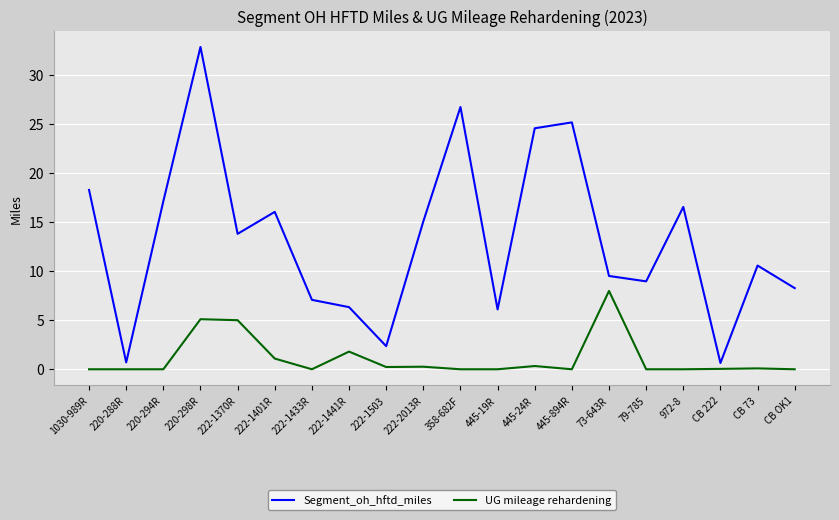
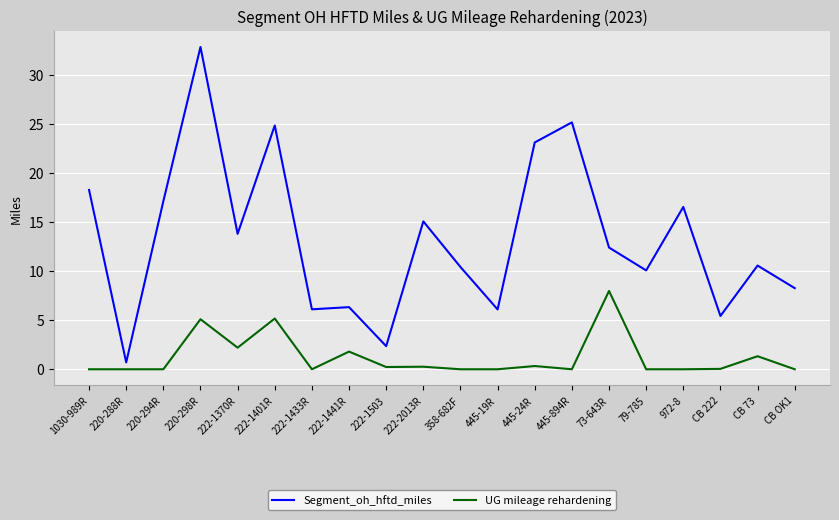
UG mileage rehardening, 222-1370R: 5 -> 2
Segment_oh_hftd_miles, 222-1401R: 16 -> 25
UG mileage rehardening, 222-1401R: 1 -> 5
Segment_oh_hftd_miles, 222-1433R: 7 -> 6
Segment_oh_hftd_miles, 358-682F: 27 -> 10
Segment_oh_hftd_miles, 445-24R: 25 -> 23
Segment_oh_hftd_miles, 73-643R: 10 -> 12
Segment_oh_hftd_miles, 79-785: 9 -> 10
Segment_oh_hftd_miles, CB 222: 1 -> 5
UG mileage rehardening, CB 73: 0 -> 1
